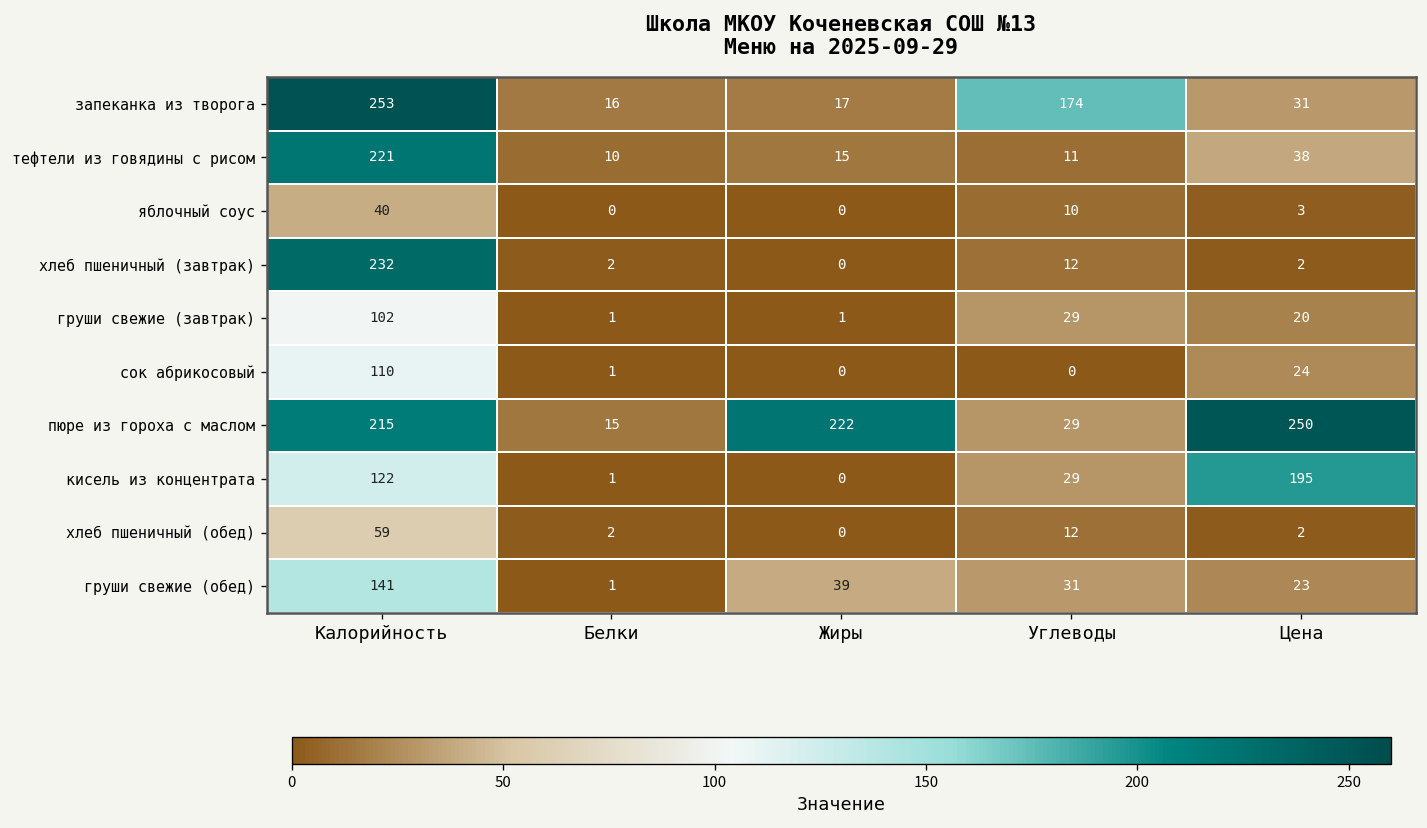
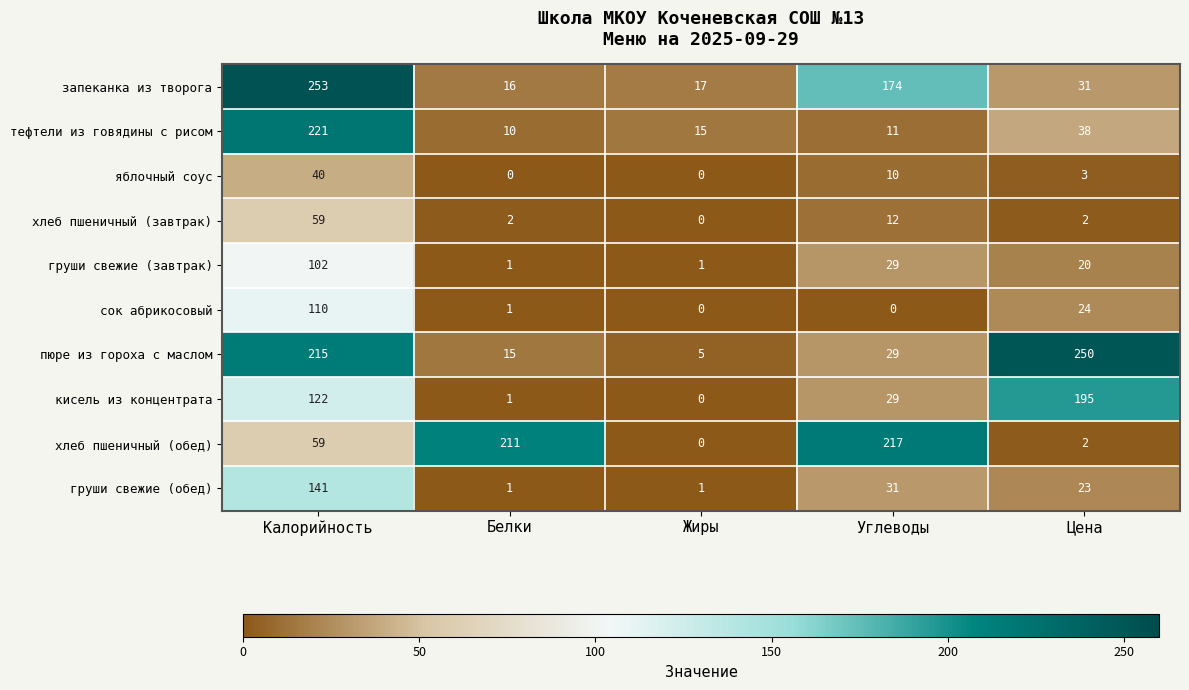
хлеб пшеничный (завтрак), Калорийность: 232 -> 59
пюре из гороха с маслом, Жиры: 222 -> 5
хлеб пшеничный (обед), Белки: 2 -> 211
хлеб пшеничный (обед), Углеводы: 12 -> 217
груши свежие (обед), Жиры: 39 -> 1
